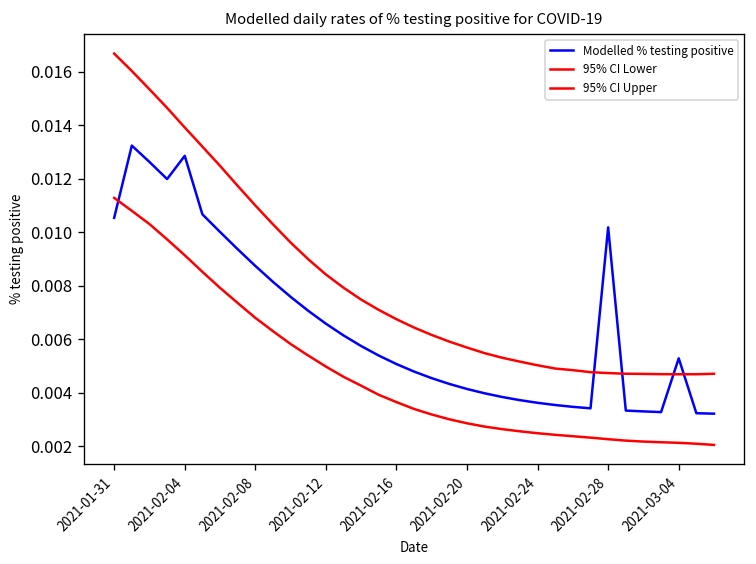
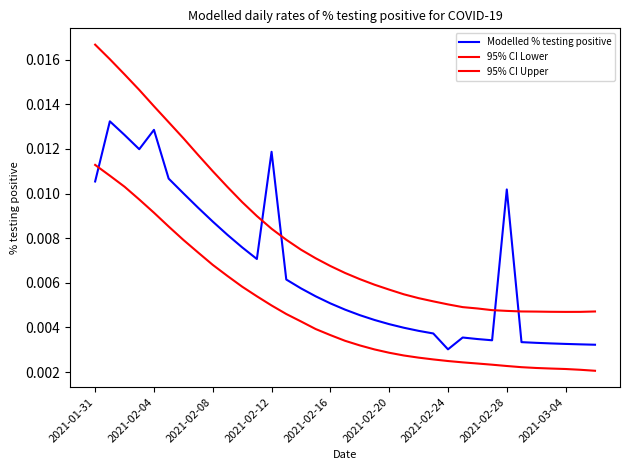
Modelled % testing positive, 2021-02-12: 0.0066 -> 0.0119
Modelled % testing positive, 2021-02-24: 0.0036 -> 0.0030
Modelled % testing positive, 2021-03-04: 0.0053 -> 0.0033
